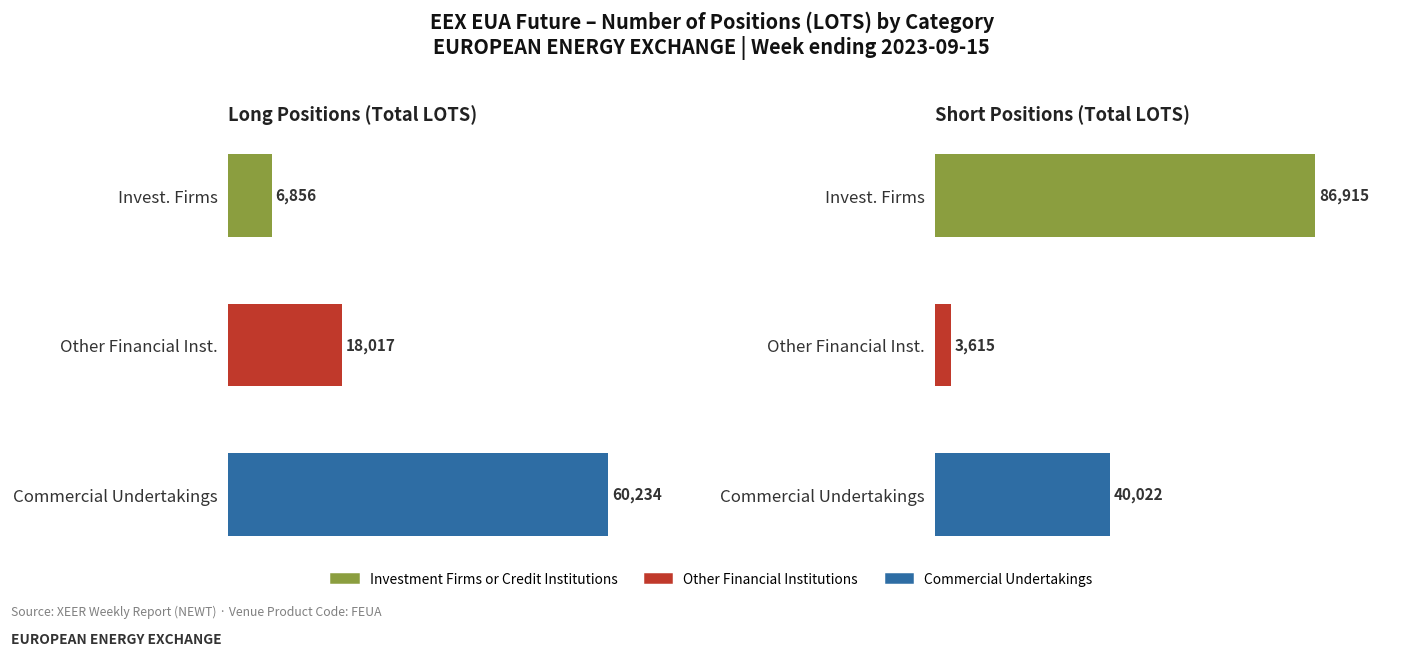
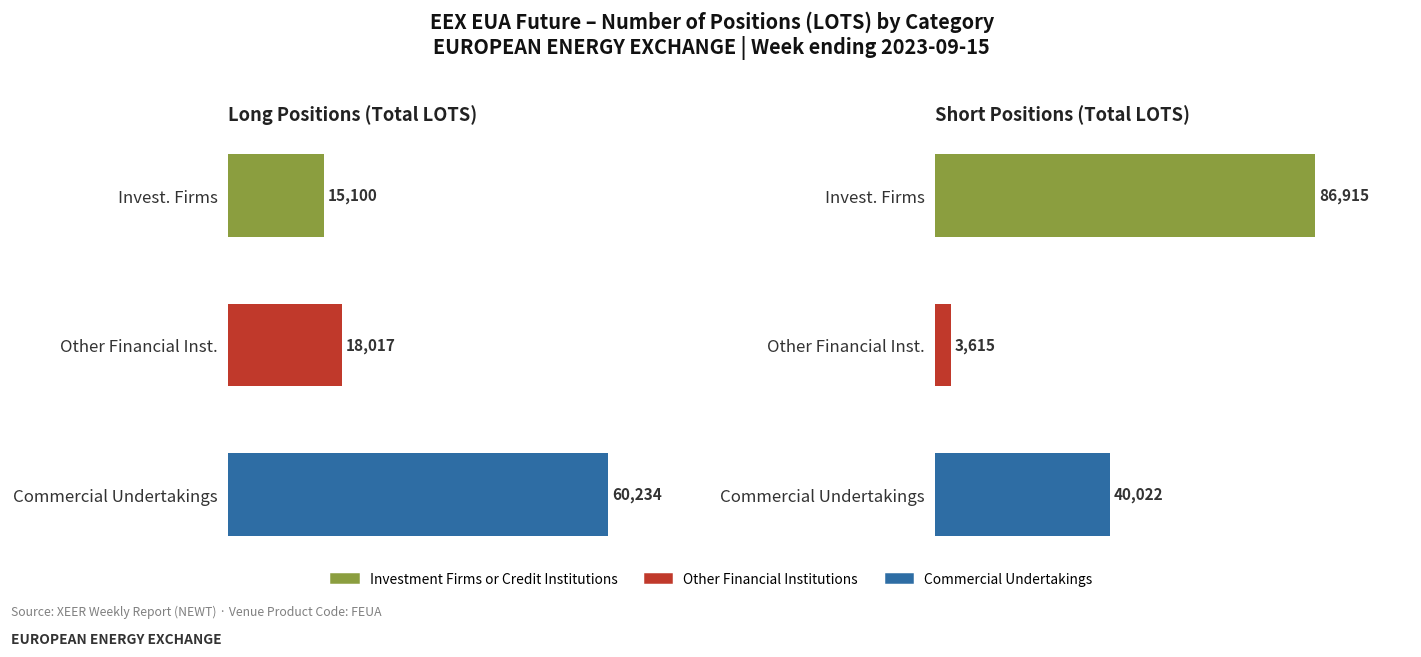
Long Positions (Total LOTS), Invest. Firms: 6,856 -> 15,100
